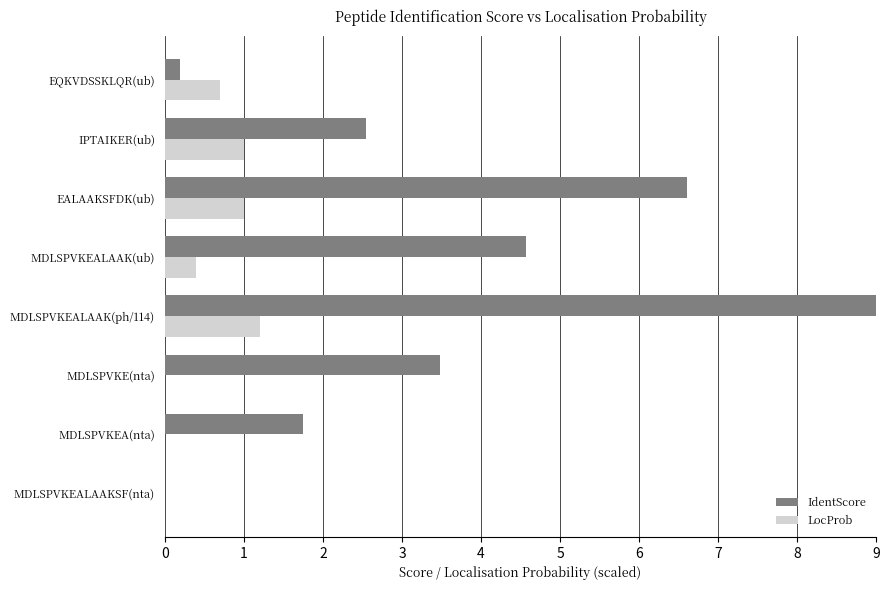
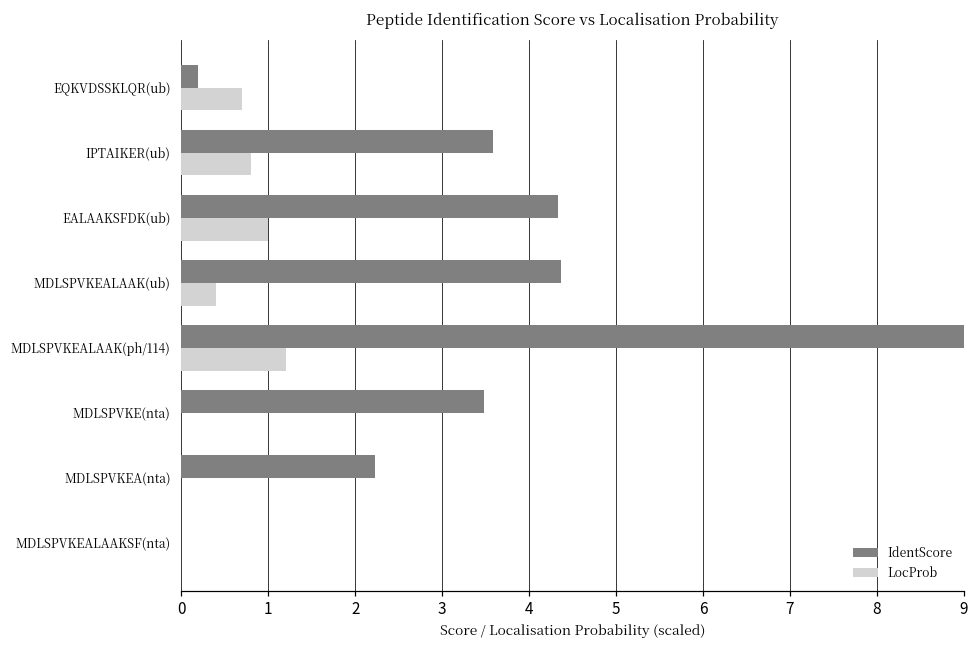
IdentScore, IPTAIKER(ub): 2.5 -> 3.6
LocProb, IPTAIKER(ub): 1.0 -> 0.8
IdentScore, EALAAKSFDK(ub): 6.6 -> 4.3
IdentScore, MDLSPVKEALAAK(ub): 4.6 -> 4.4
IdentScore, MDLSPVKEA(nta): 1.8 -> 2.2
